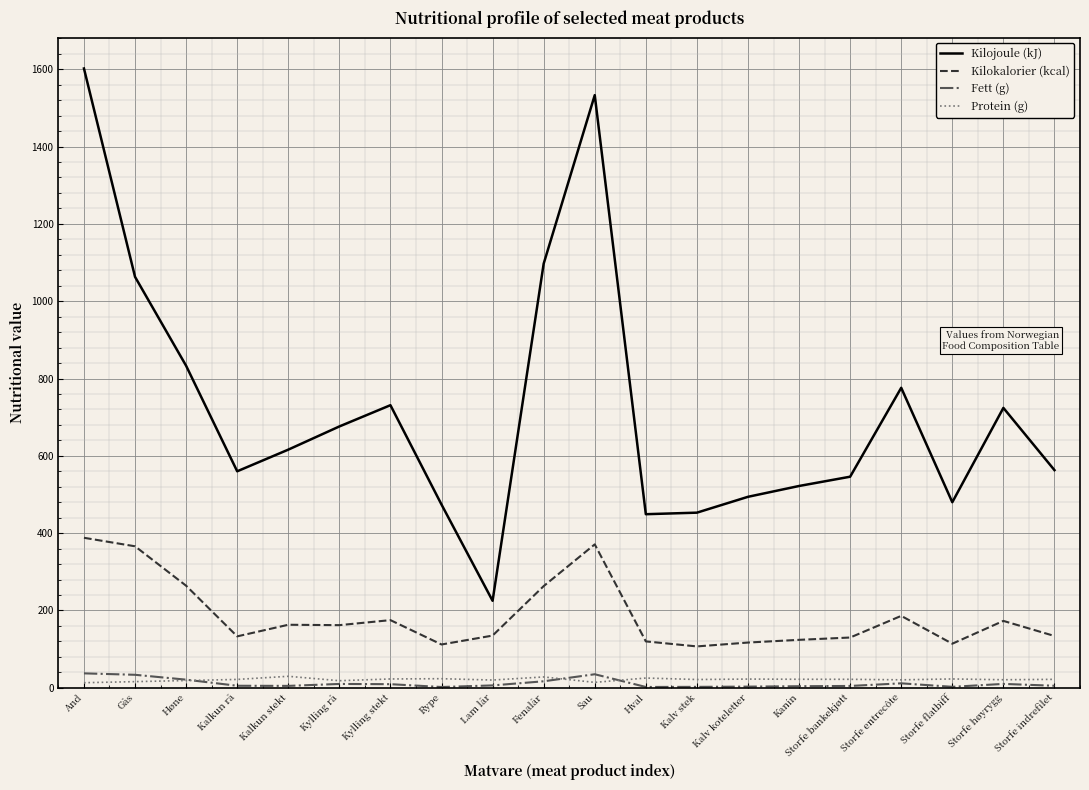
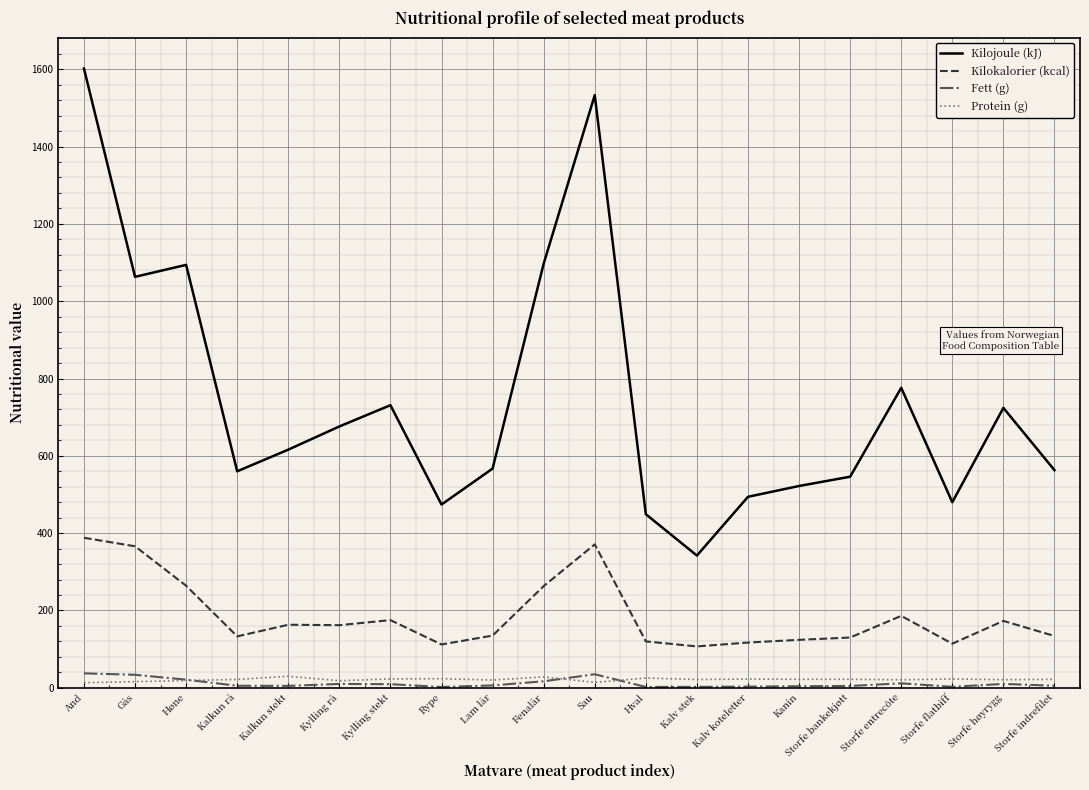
Kilojoule (kJ), Høne: 830 -> 1090
Kilojoule (kJ), Lam lår: 230 -> 570
Kilojoule (kJ), Kalv stek: 450 -> 340
